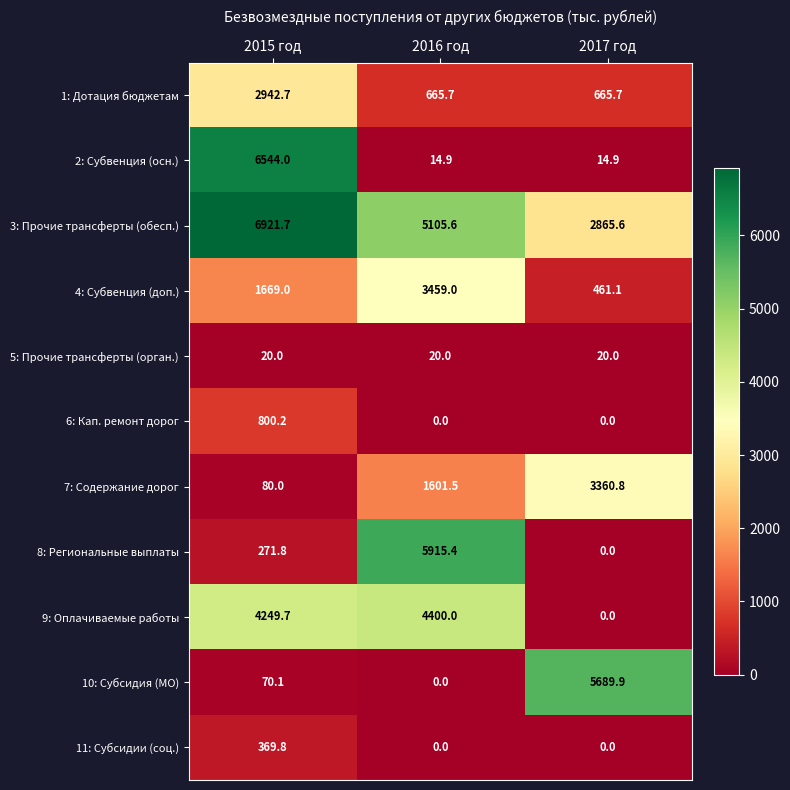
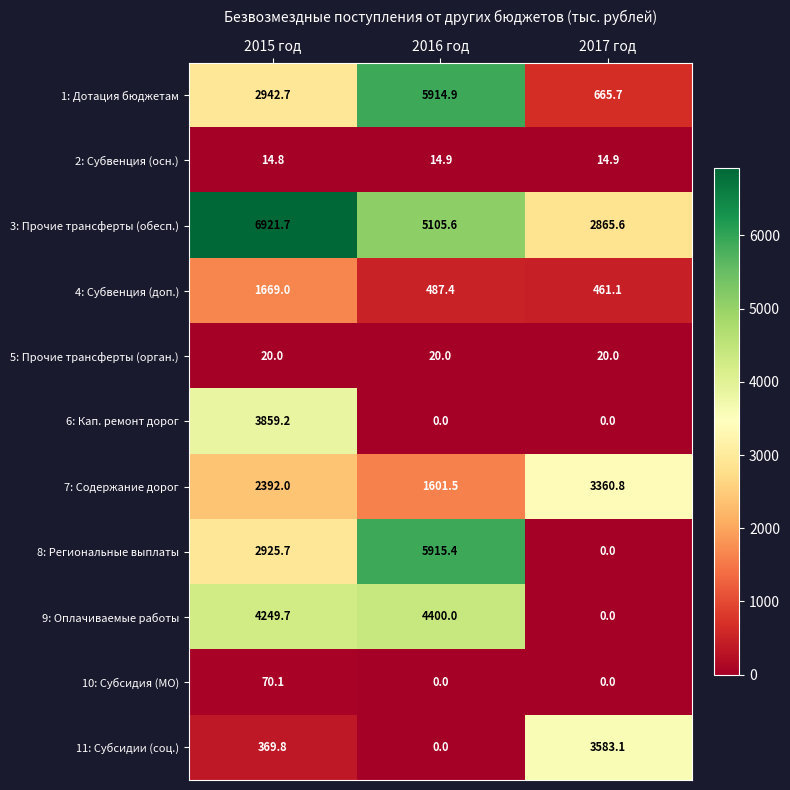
1: Дотация бюджетам, 2016 год: 665.7 -> 5914.9
2: Субвенция (осн.), 2015 год: 6544.0 -> 14.8
4: Субвенция (доп.), 2016 год: 3459.0 -> 487.4
6: Кап. ремонт дорог, 2015 год: 800.2 -> 3859.2
7: Содержание дорог, 2015 год: 80.0 -> 2392.0
8: Региональные выплаты, 2015 год: 271.8 -> 2925.7
10: Субсидия (МО), 2017 год: 5689.9 -> 0.0
11: Субсидии (соц.), 2017 год: 0.0 -> 3583.1
